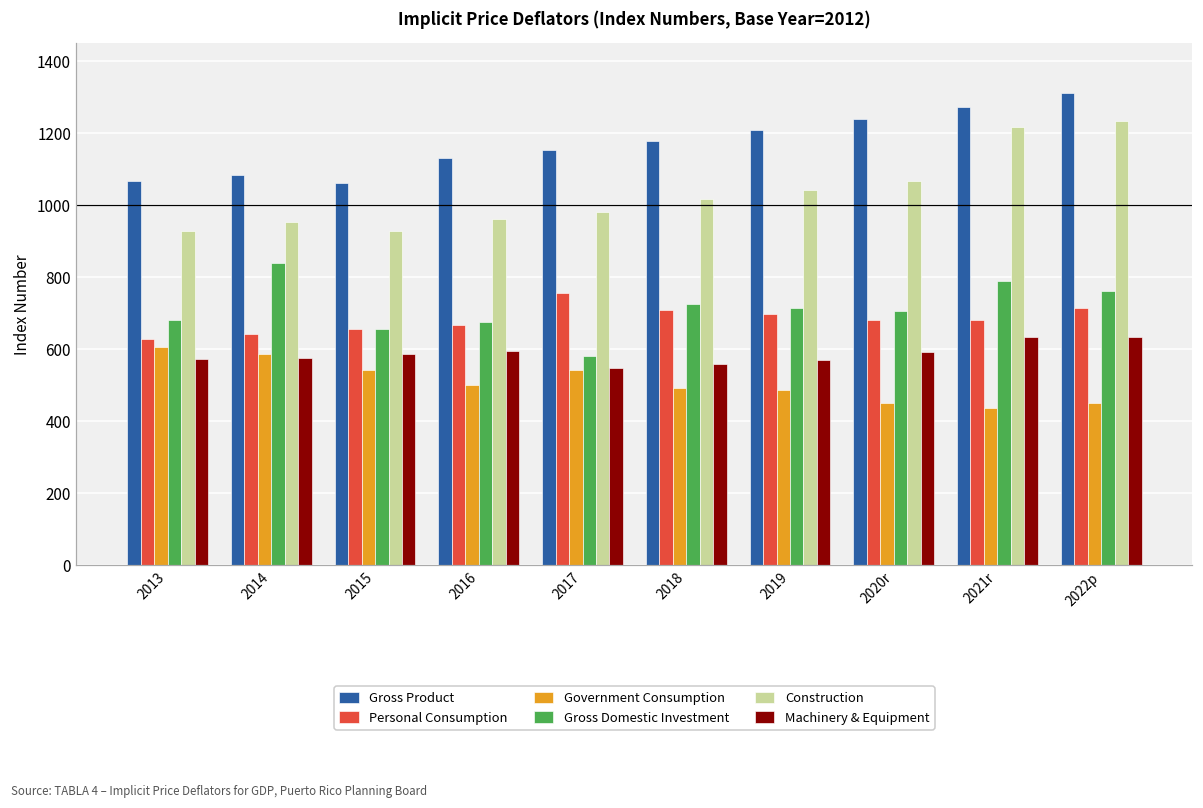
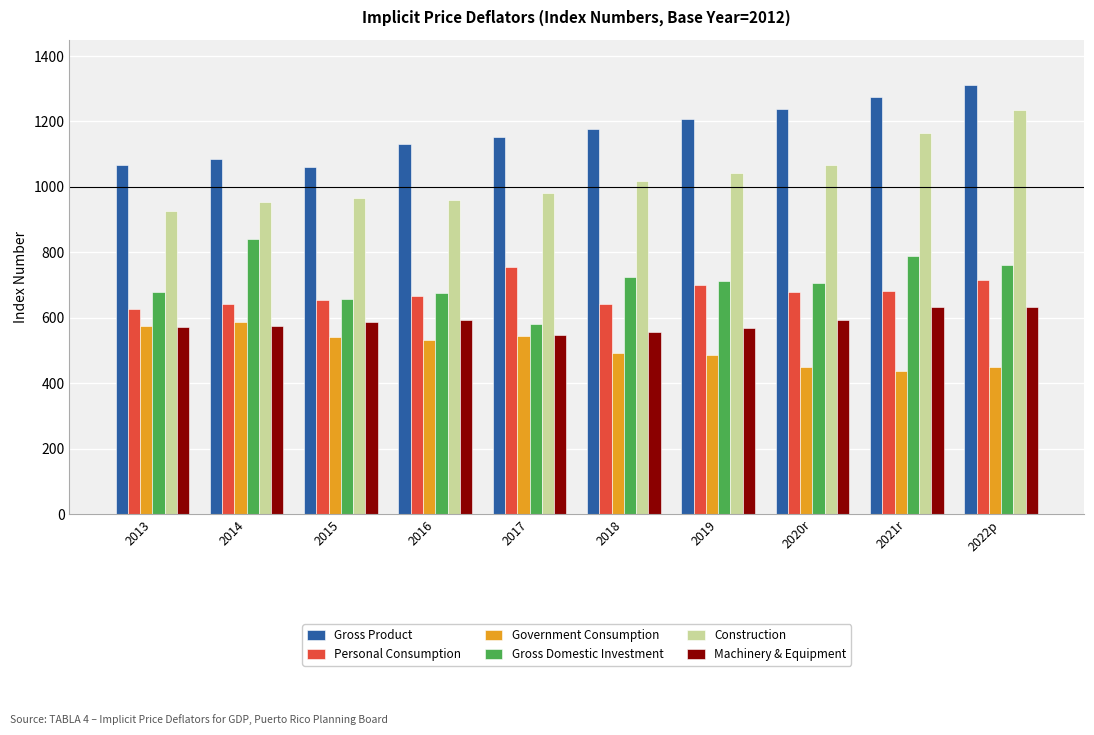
Government Consumption, 2013: 610 -> 580
Construction, 2015: 930 -> 970
Government Consumption, 2016: 500 -> 530
Personal Consumption, 2018: 710 -> 640
Construction, 2021r: 1220 -> 1170
